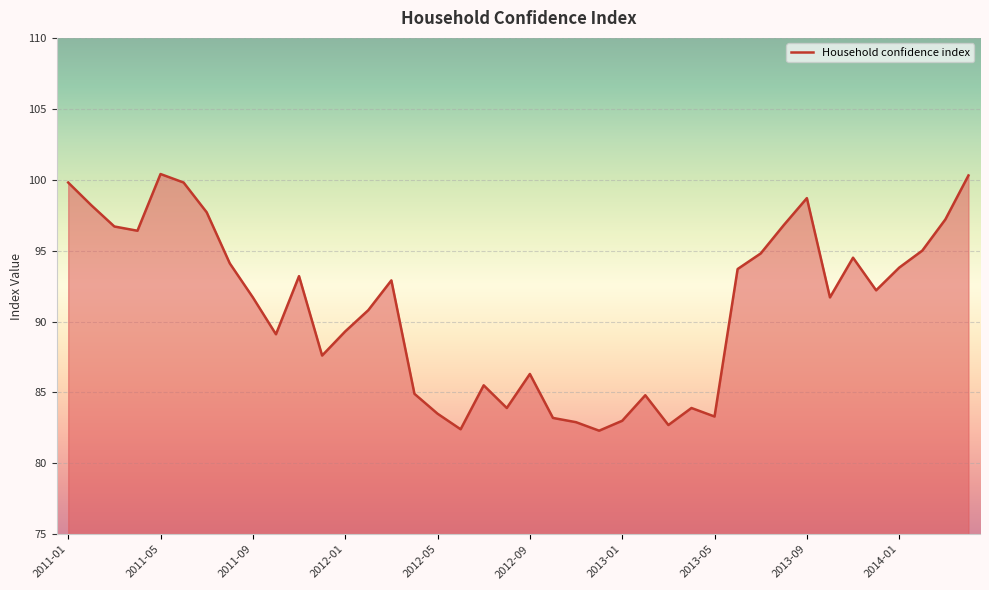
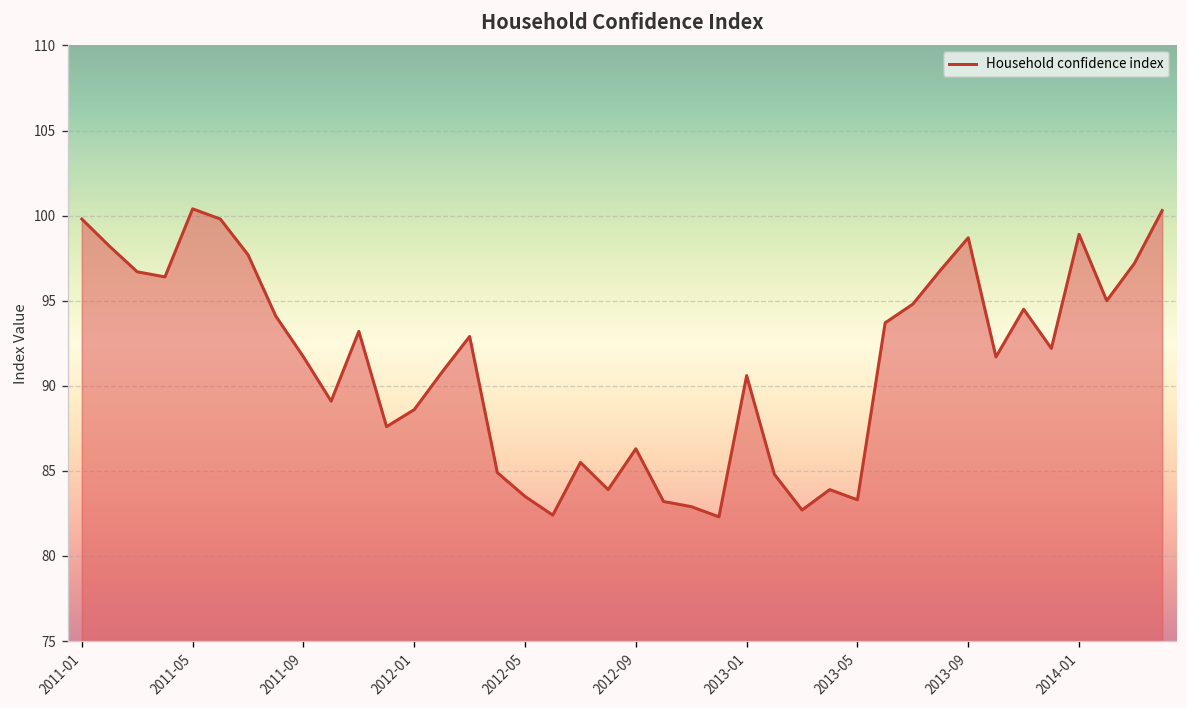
2012-01: 89.3 -> 88.6
2013-01: 83.0 -> 90.6
2014-01: 93.8 -> 98.9
